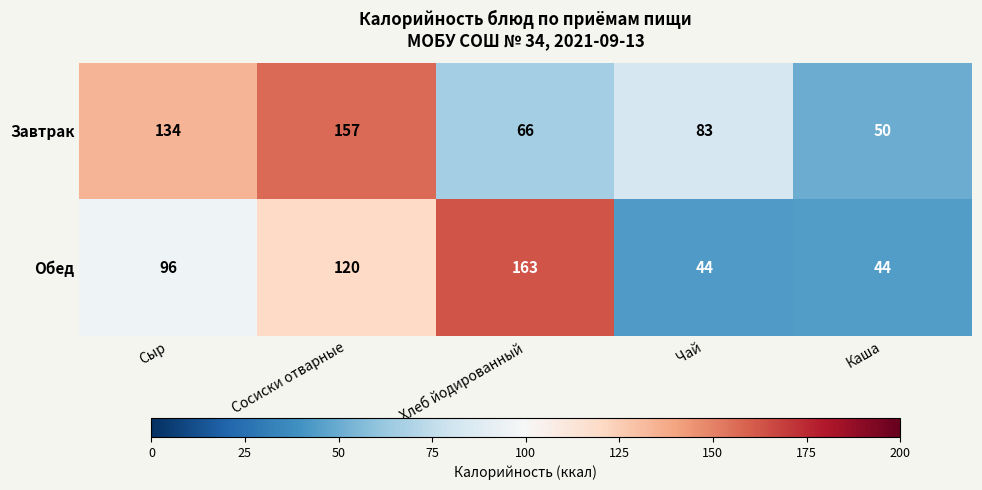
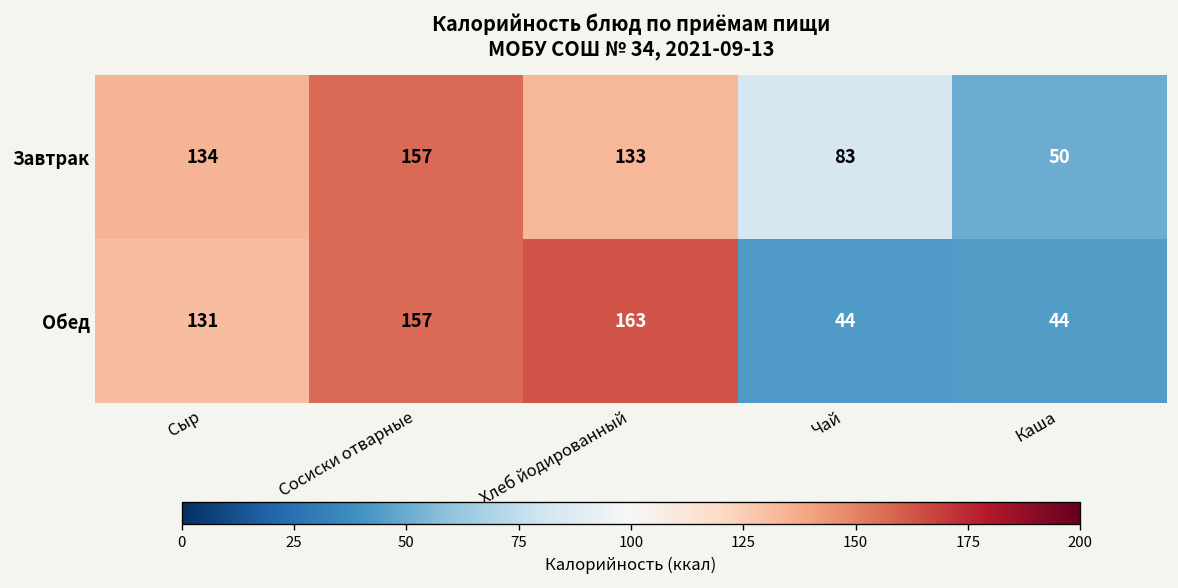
Завтрак, Хлеб йодированный: 66 -> 133
Обед, Сыр: 96 -> 131
Обед, Сосиски отварные: 120 -> 157
